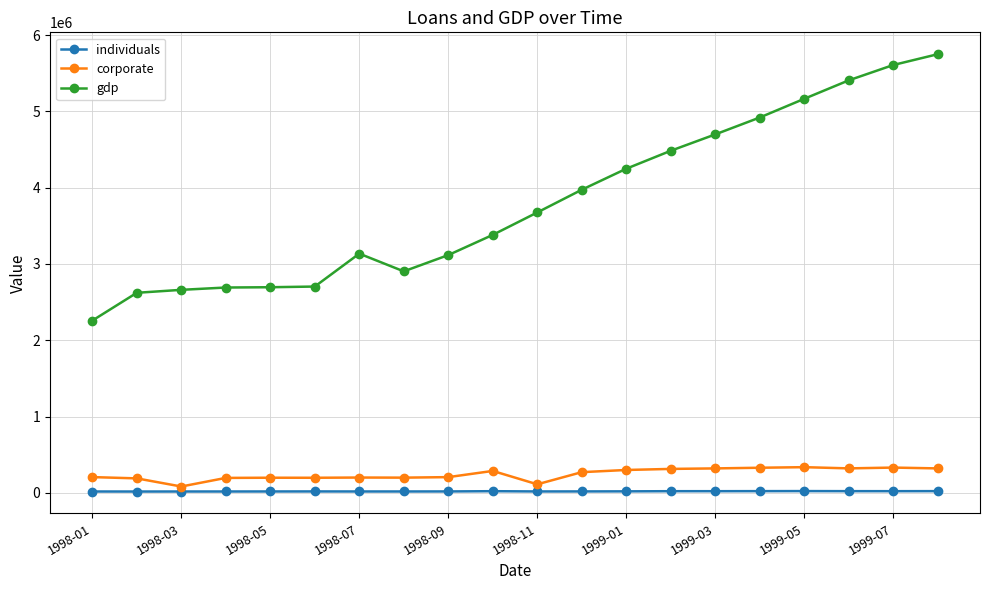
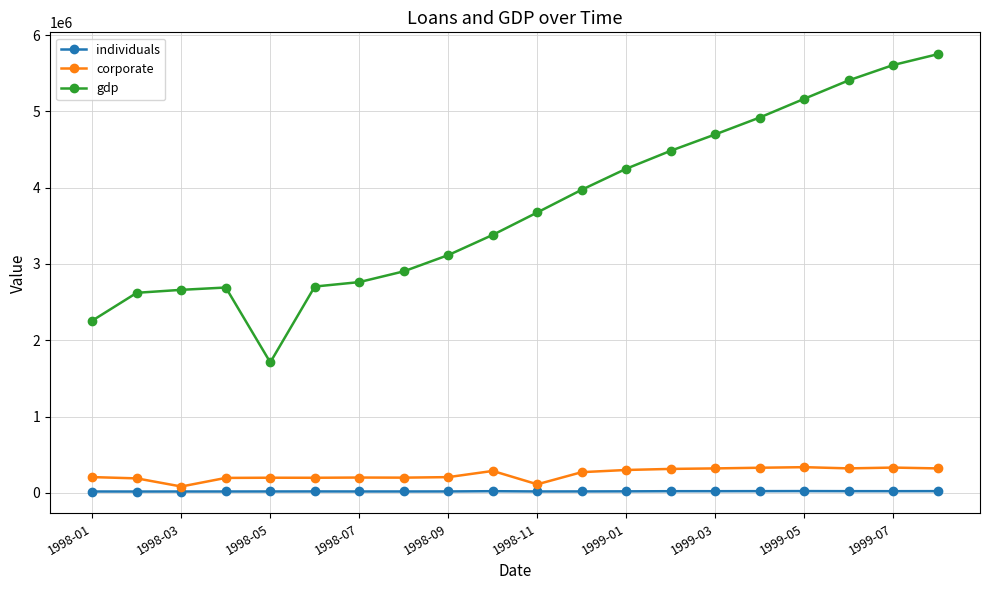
gdp, 1998-05: 2700000 -> 1700000
gdp, 1998-07: 3100000 -> 2800000
